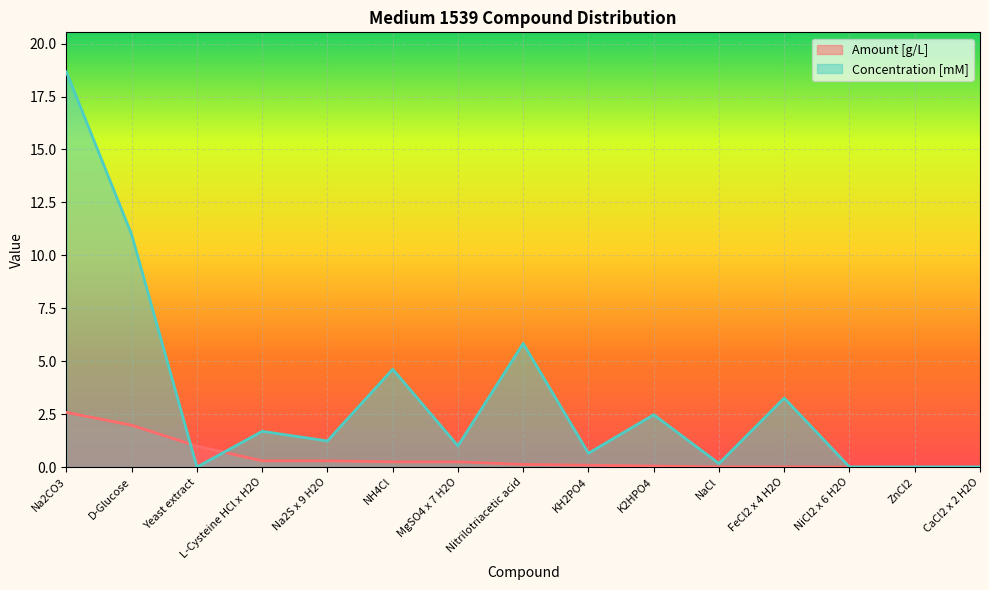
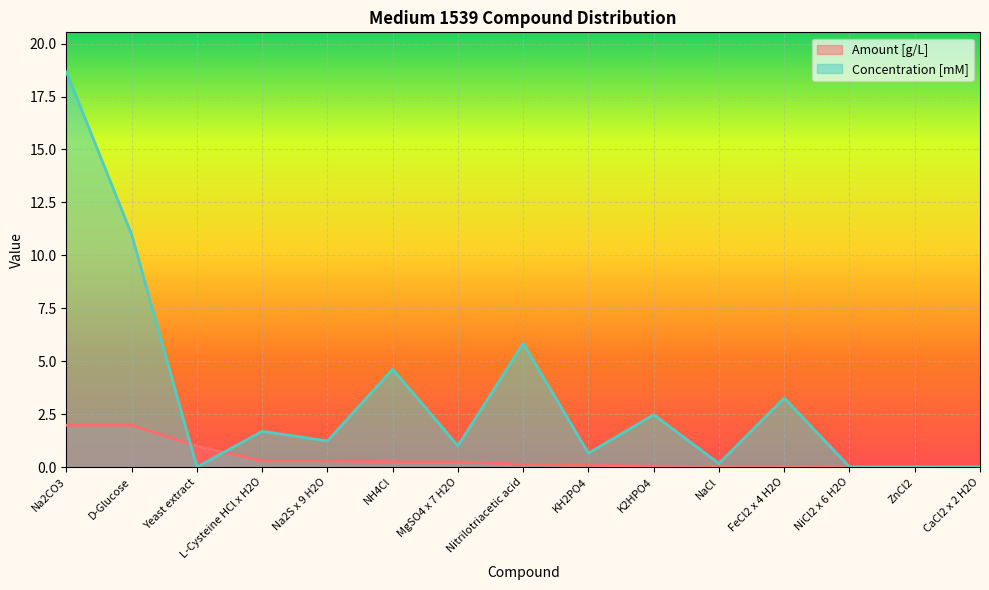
Amount [g/L], Na2CO3: 2.6 -> 2.0
